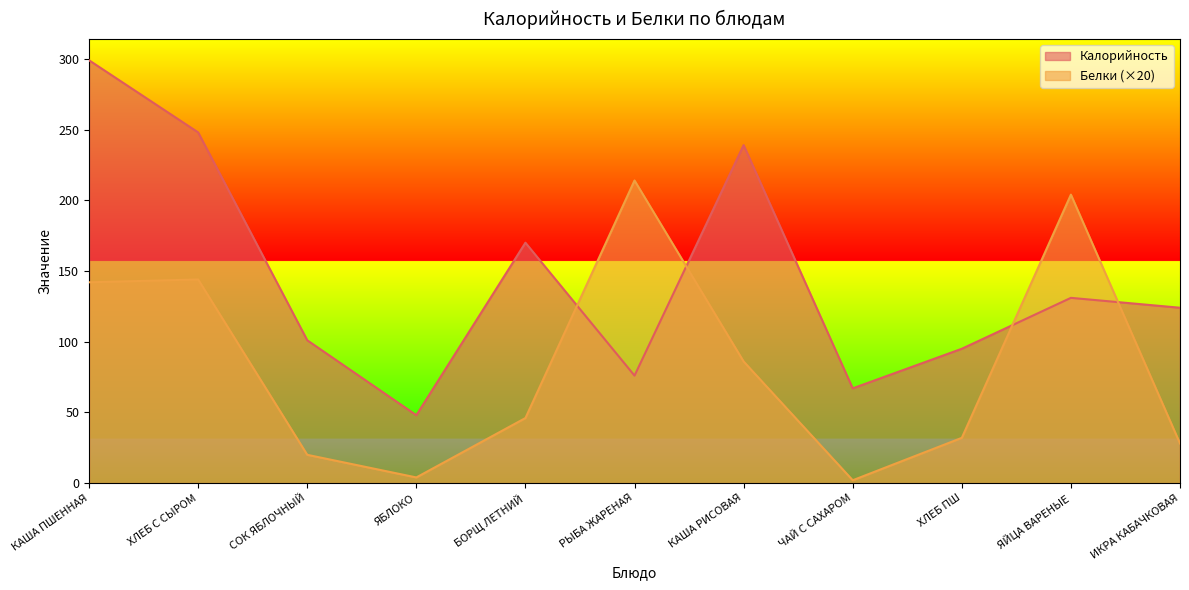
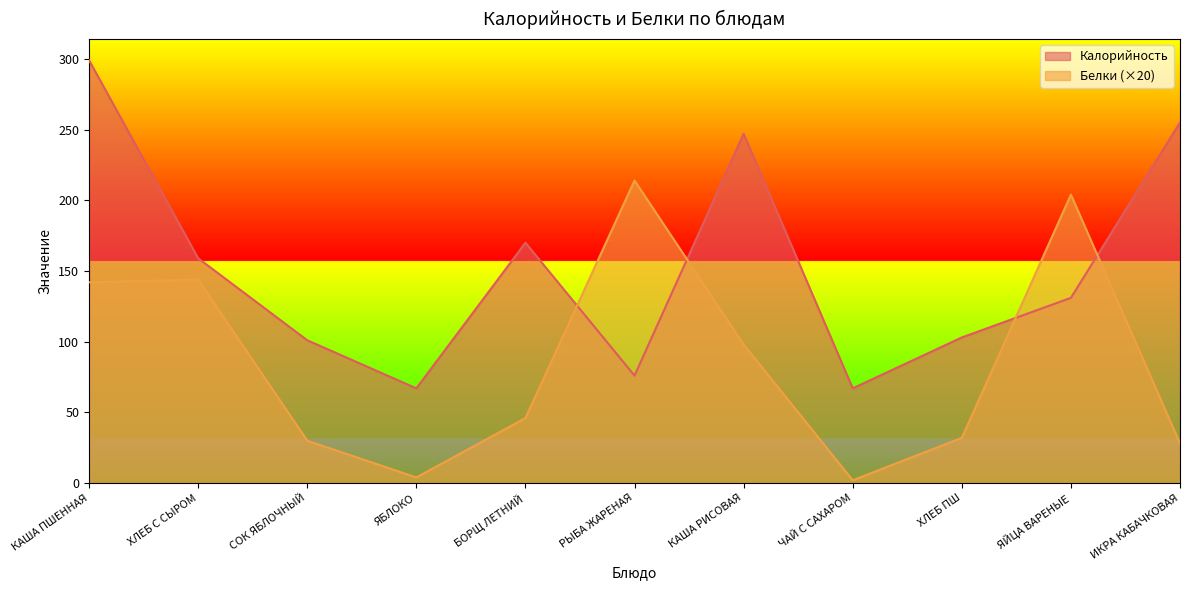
Калорийность, ХЛЕБ С СЫРОМ: 248 -> 159
Белки (×20), СОК ЯБЛОЧНЫЙ: 20 -> 30
Калорийность, ЯБЛОКО: 48 -> 67
Калорийность, КАША РИСОВАЯ: 239 -> 247
Белки (×20), КАША РИСОВАЯ: 86 -> 98
Калорийность, ХЛЕБ ПШ: 95 -> 103
Калорийность, ИКРА КАБАЧКОВАЯ: 124 -> 255
